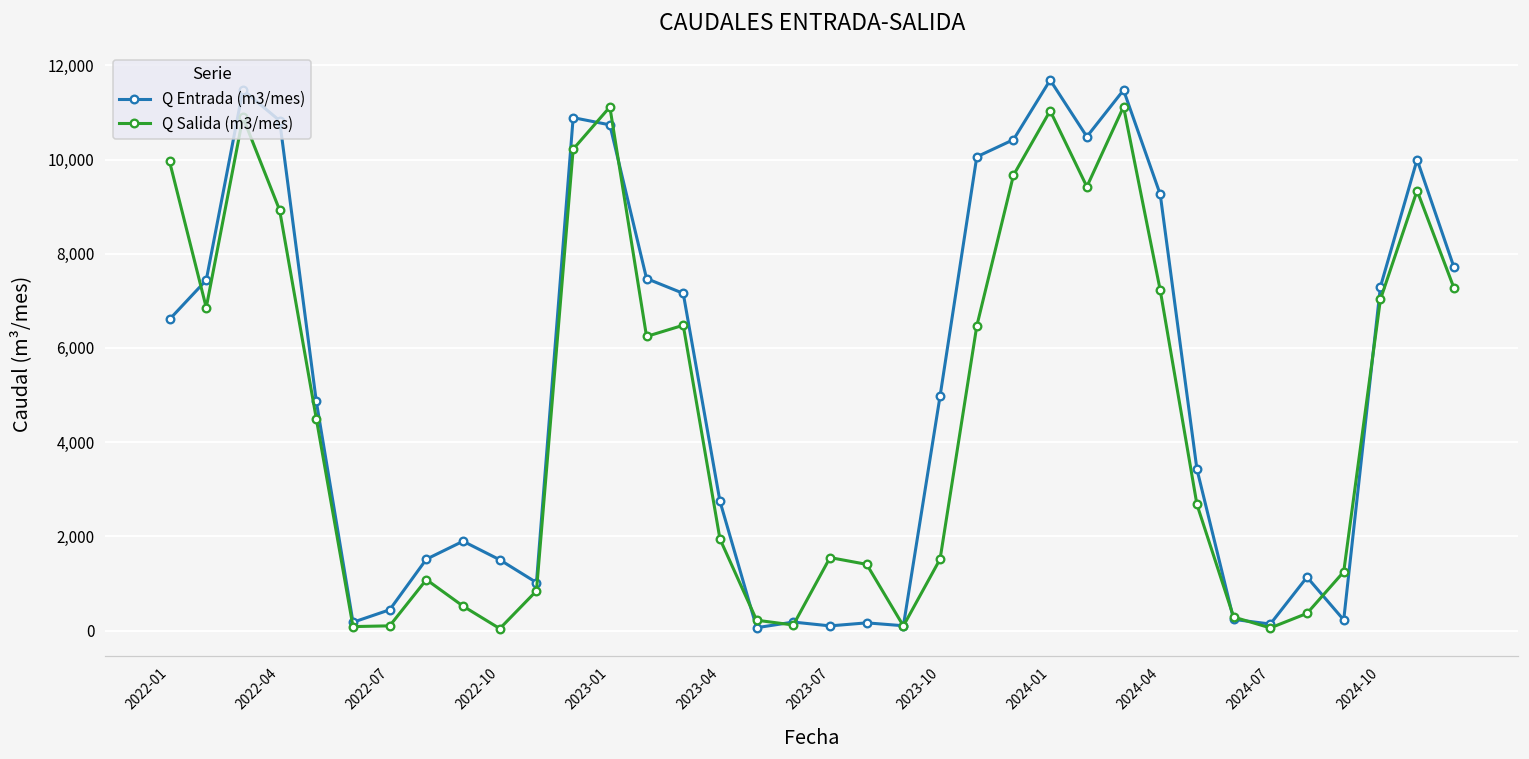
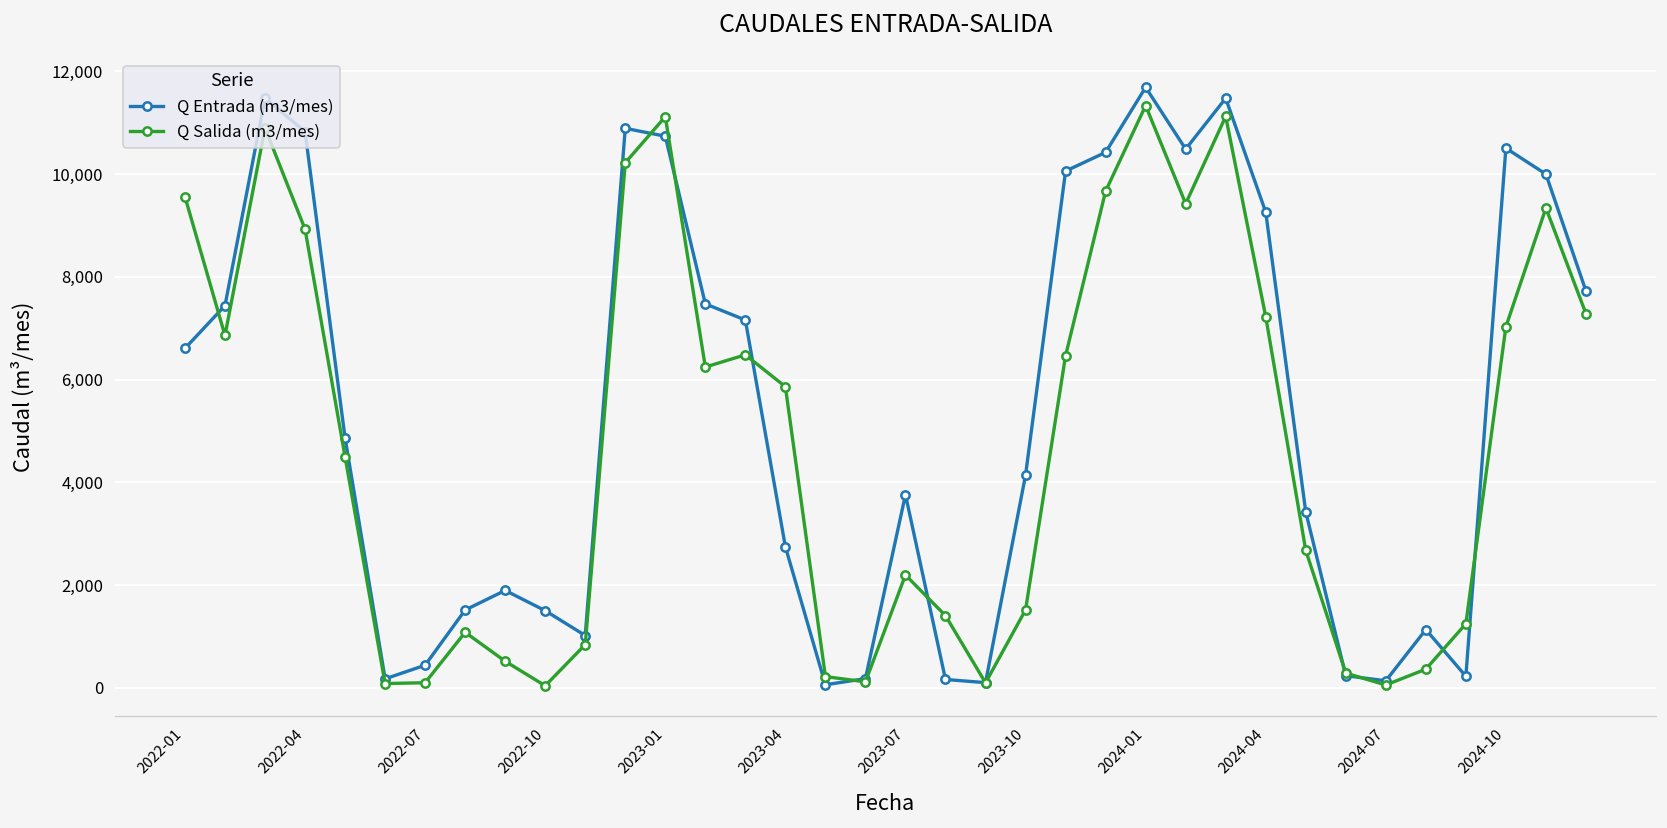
Q Salida (m3/mes), 2022-01: 10,000 -> 9,600
Q Salida (m3/mes), 2023-04: 1,900 -> 5,900
Q Entrada (m3/mes), 2023-07: 100 -> 3,800
Q Salida (m3/mes), 2023-07: 1,600 -> 2,200
Q Entrada (m3/mes), 2023-10: 5,000 -> 4,100
Q Salida (m3/mes), 2024-01: 11,000 -> 11,300
Q Entrada (m3/mes), 2024-10: 7,300 -> 10,500
